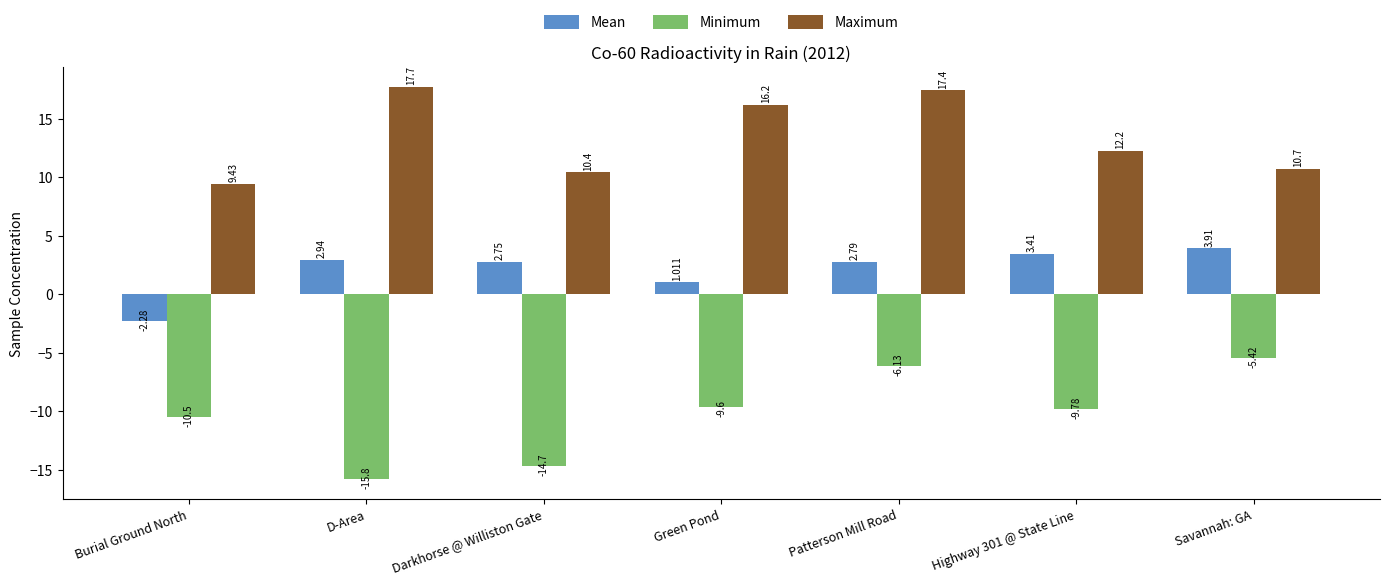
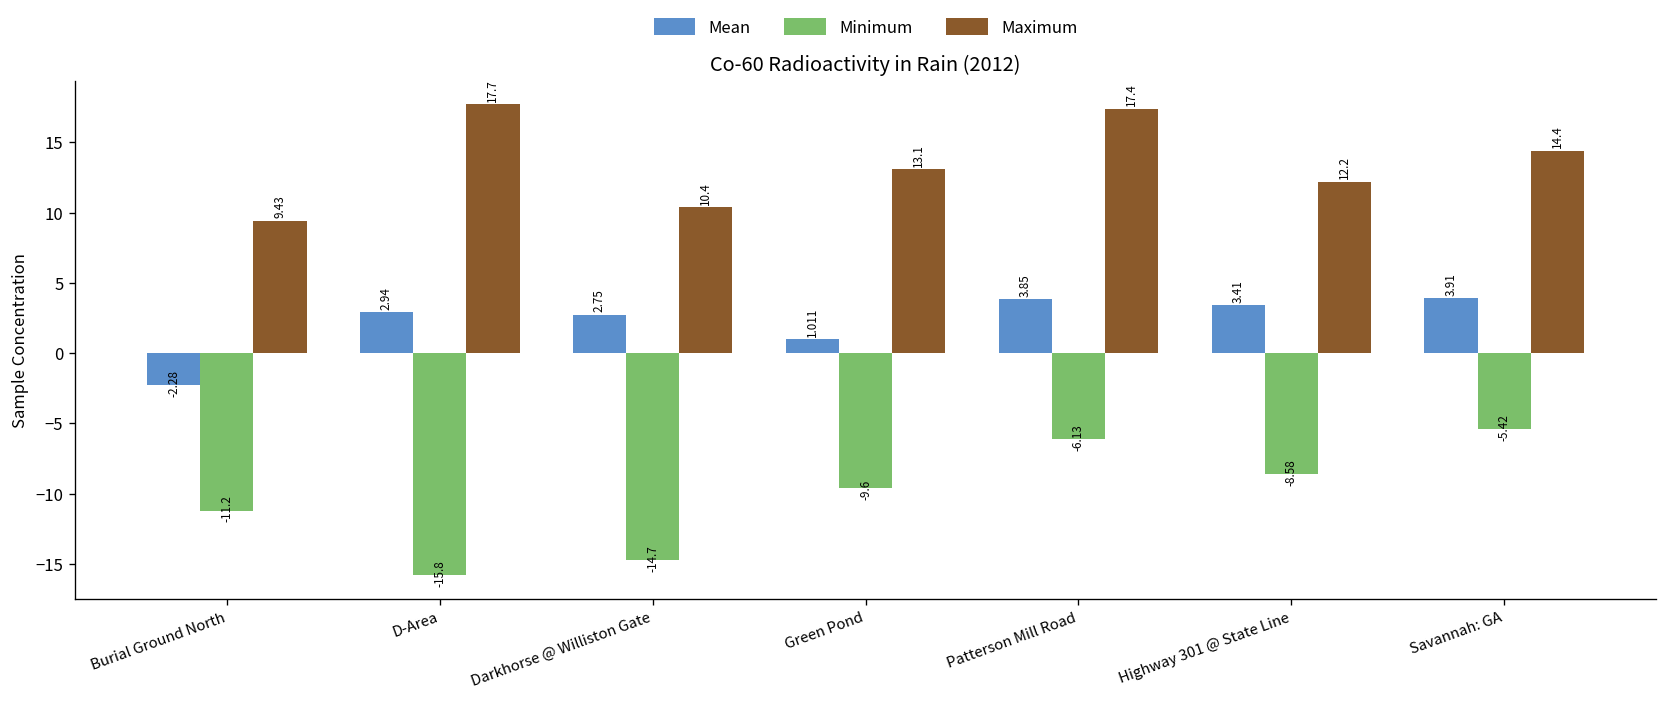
Minimum, Burial Ground North: -10.5 -> -11.2
Maximum, Green Pond: 16.2 -> 13.1
Mean, Patterson Mill Road: 2.79 -> 3.85
Minimum, Highway 301 @ State Line: -9.78 -> -8.58
Maximum, Savannah: GA: 10.7 -> 14.4
